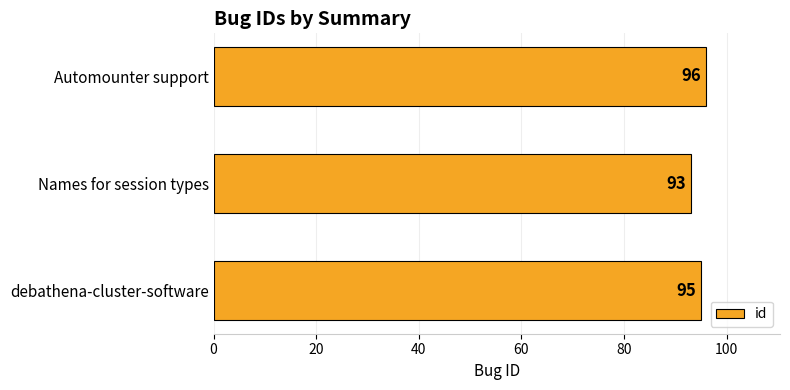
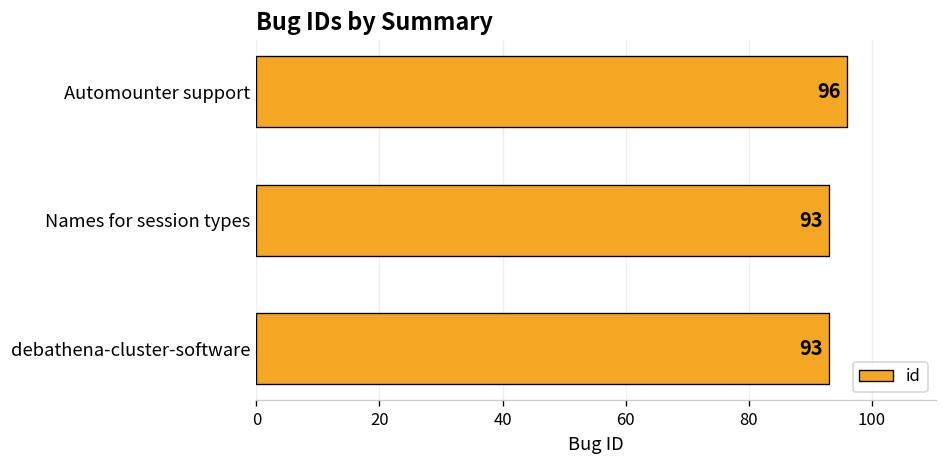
debathena-cluster-software: 95 -> 93
